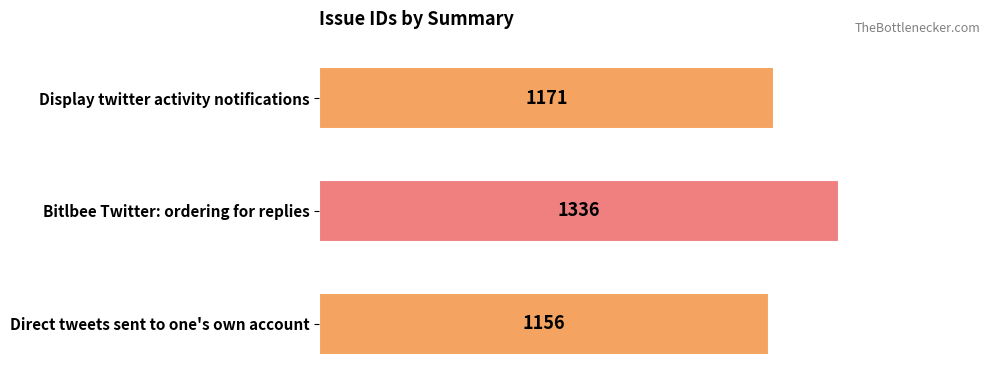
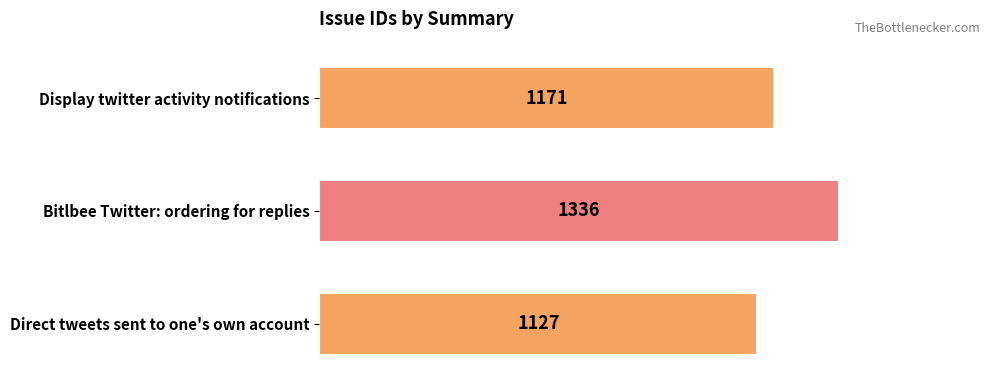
Direct tweets sent to one's own account: 1156 -> 1127
